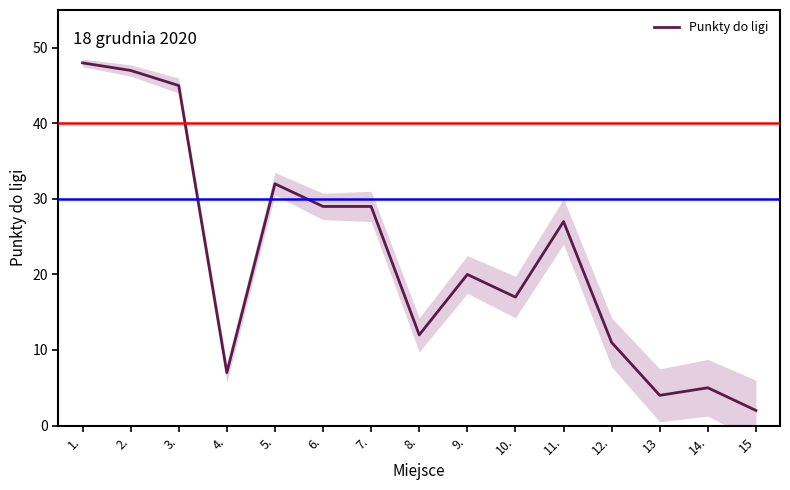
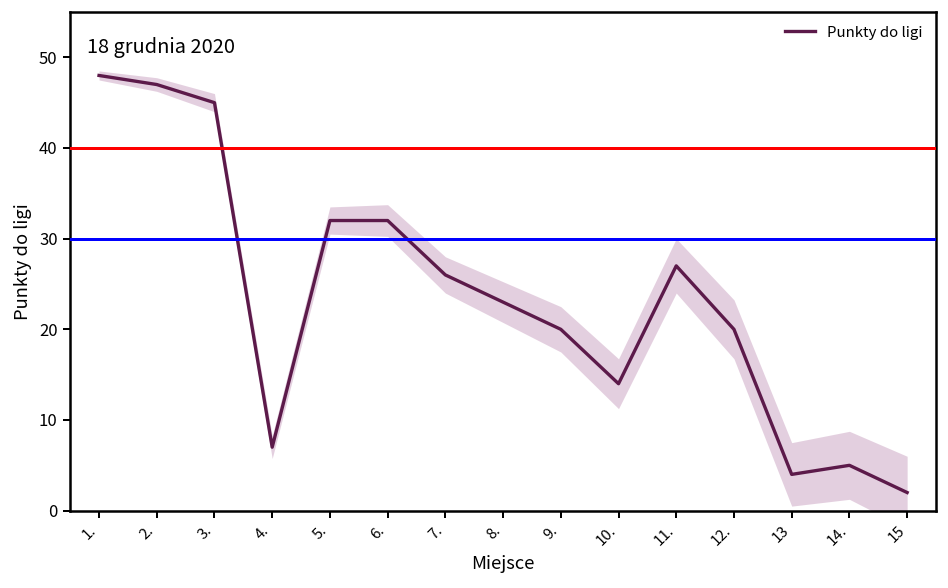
Punkty do ligi, 6.: 29 -> 32
Punkty do ligi, 7.: 29 -> 26
Punkty do ligi, 8.: 12 -> 23
Punkty do ligi, 10.: 17 -> 14
Punkty do ligi, 12.: 11 -> 20
